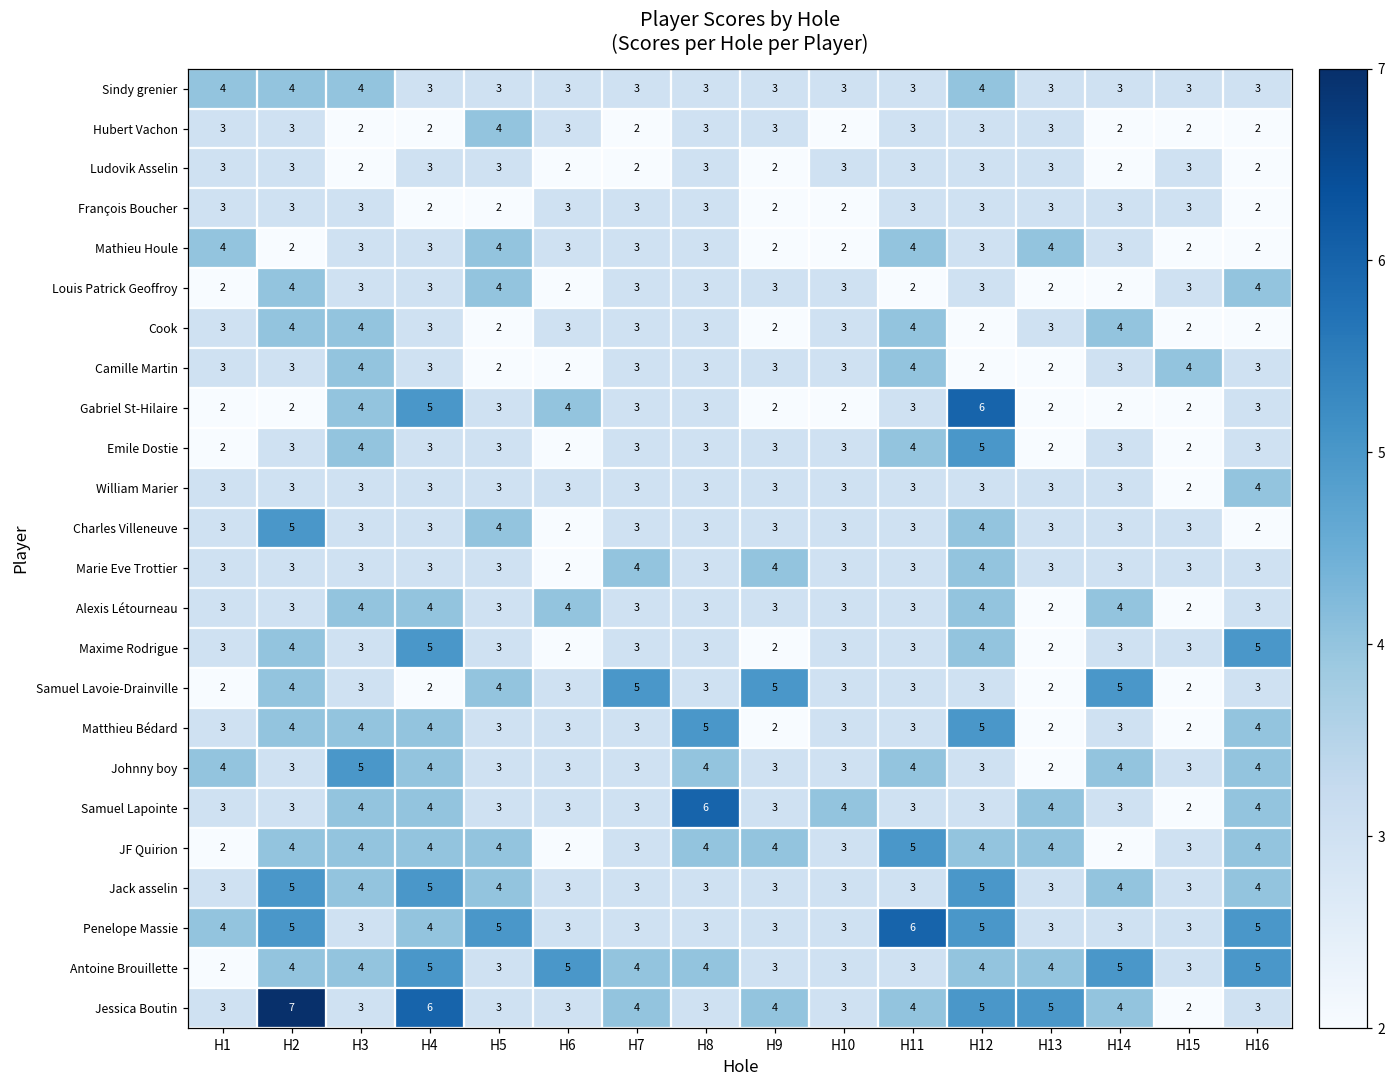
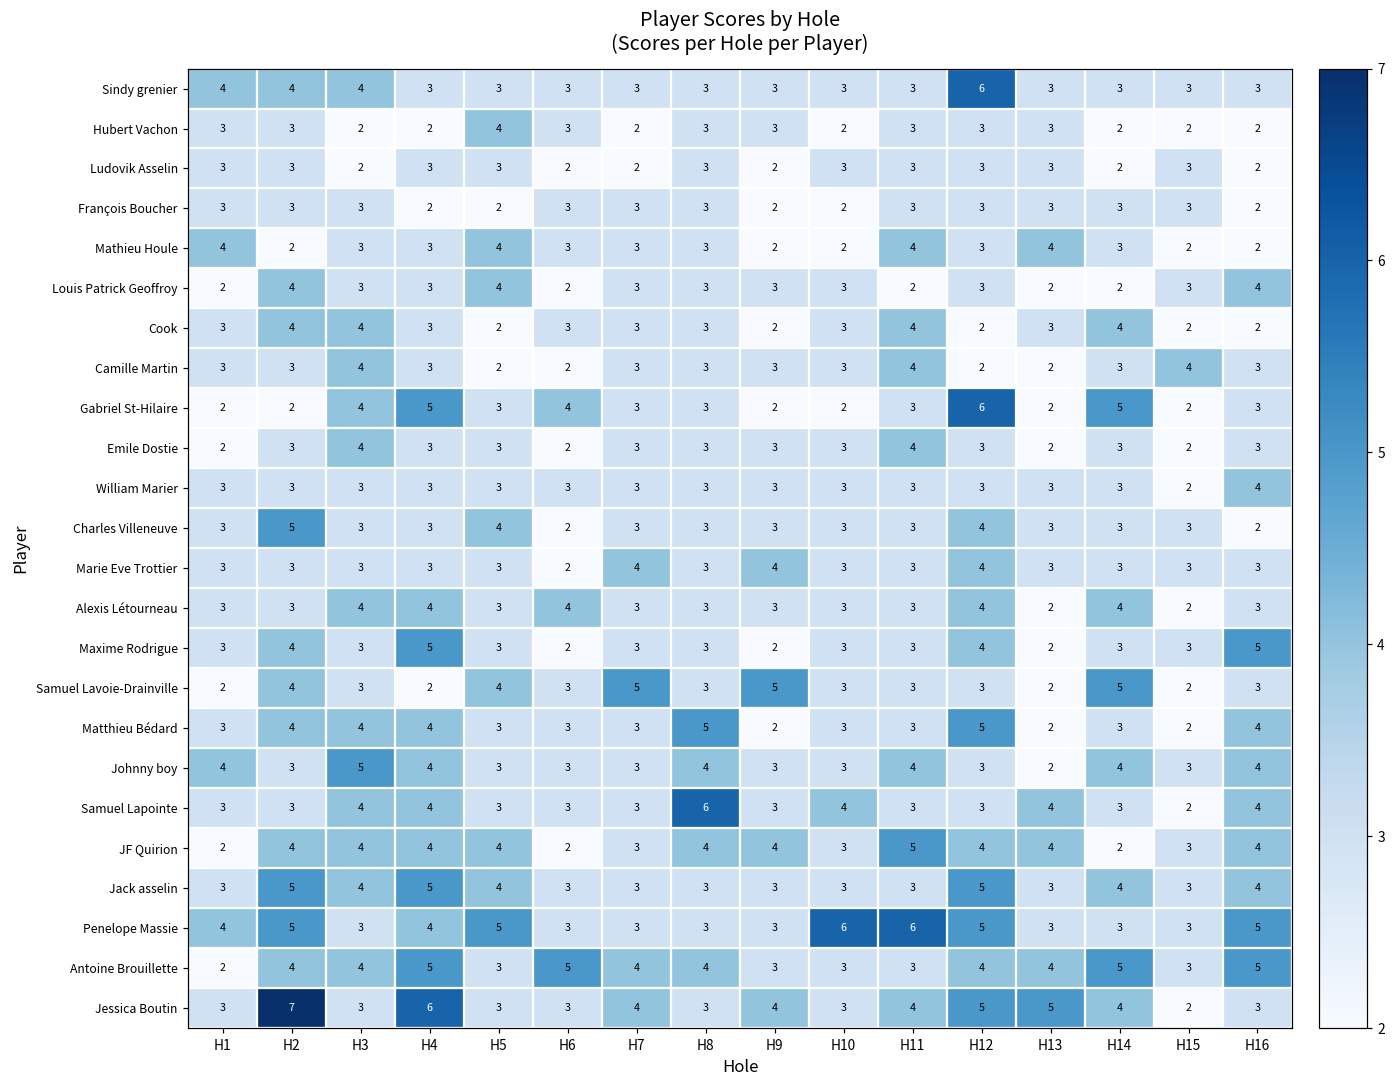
Sindy grenier, H12: 4 -> 6
Gabriel St-Hilaire, H14: 2 -> 5
Emile Dostie, H12: 5 -> 3
Penelope Massie, H10: 3 -> 6
